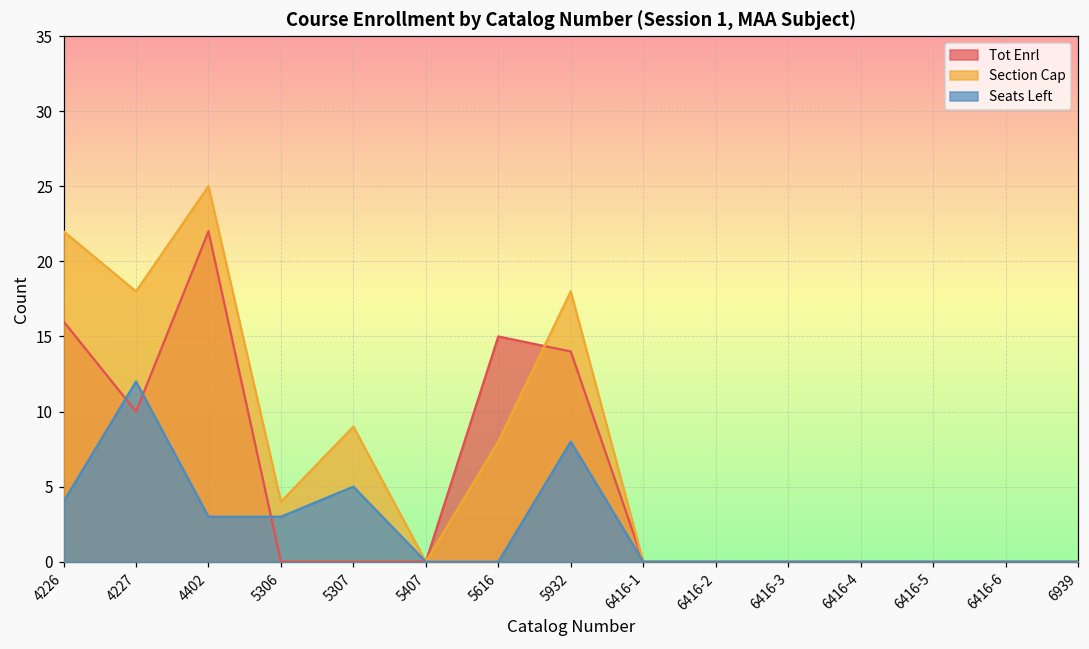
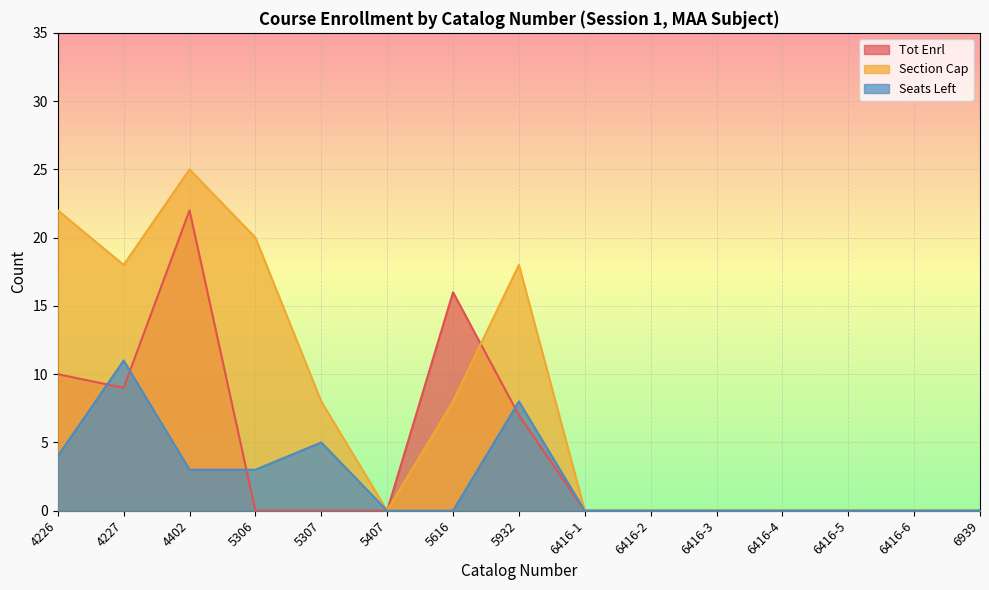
Tot Enrl, 4226: 16 -> 10
Tot Enrl, 4227: 10 -> 9
Seats Left, 4227: 12 -> 11
Section Cap, 5306: 4 -> 20
Section Cap, 5307: 9 -> 8
Tot Enrl, 5616: 15 -> 16
Tot Enrl, 5932: 14 -> 7
